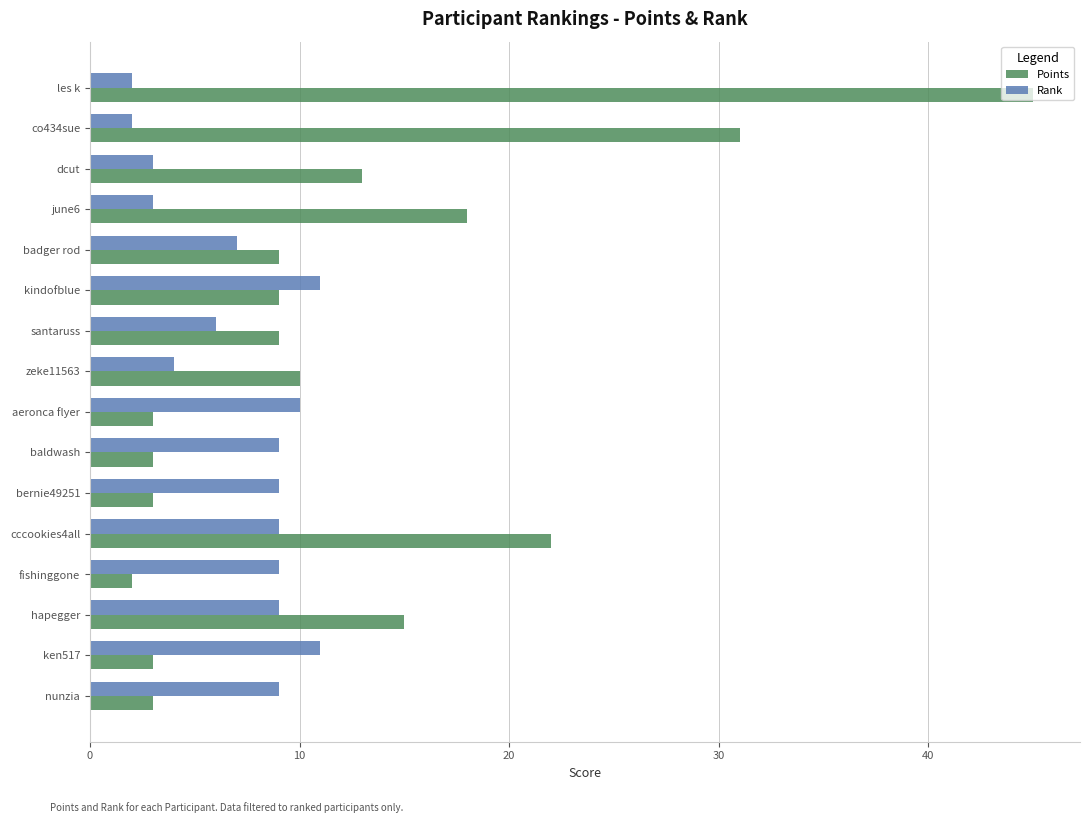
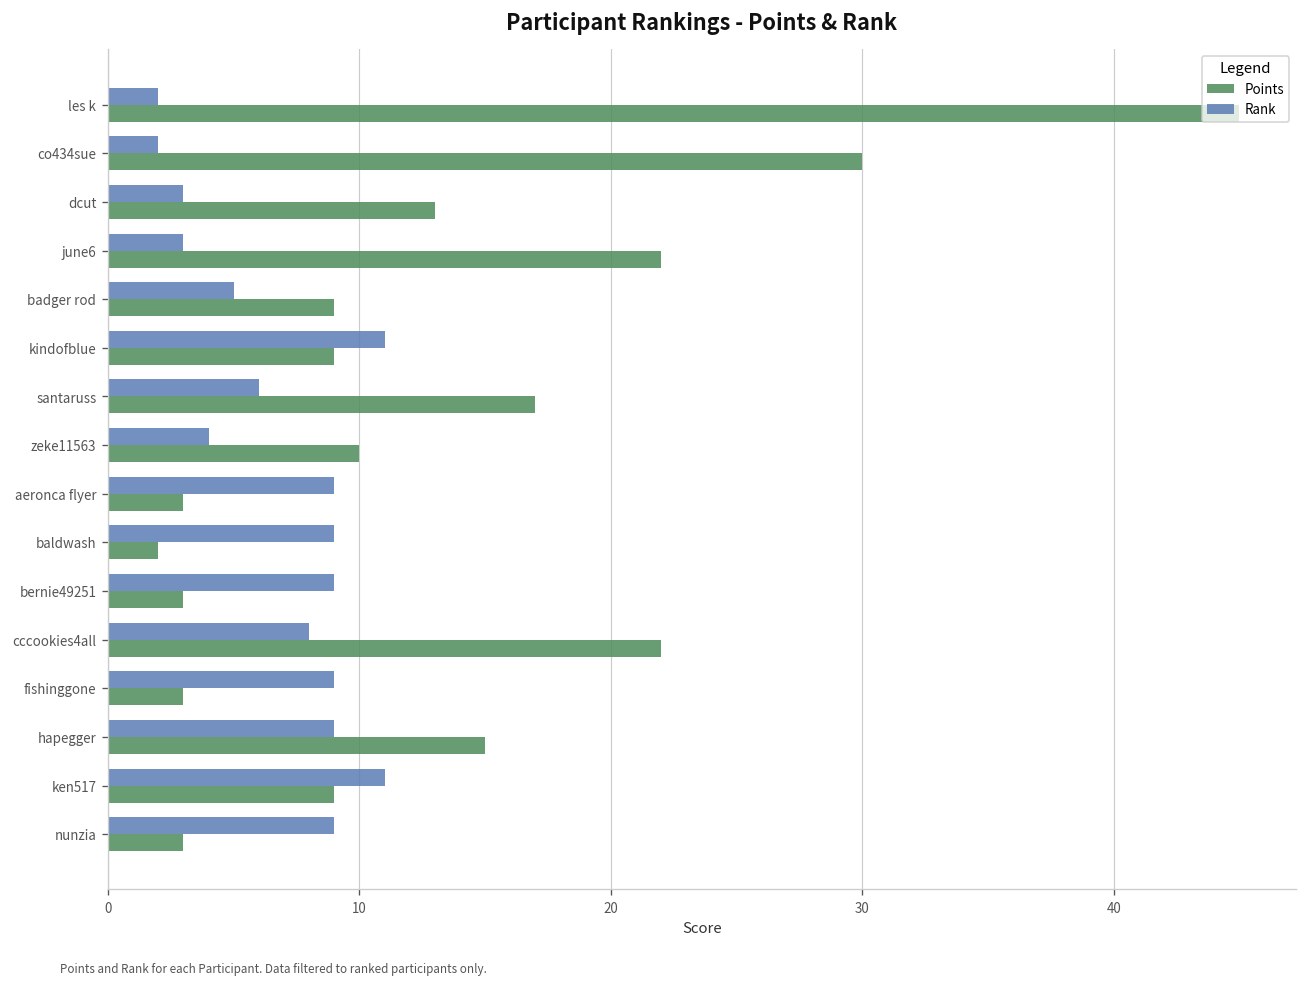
Points, co434sue: 31 -> 30
Points, june6: 18 -> 22
Rank, badger rod: 7 -> 5
Points, santaruss: 9 -> 17
Rank, aeronca flyer: 10 -> 9
Points, baldwash: 3 -> 2
Rank, cccookies4all: 9 -> 8
Points, fishinggone: 2 -> 3
Points, ken517: 3 -> 9
